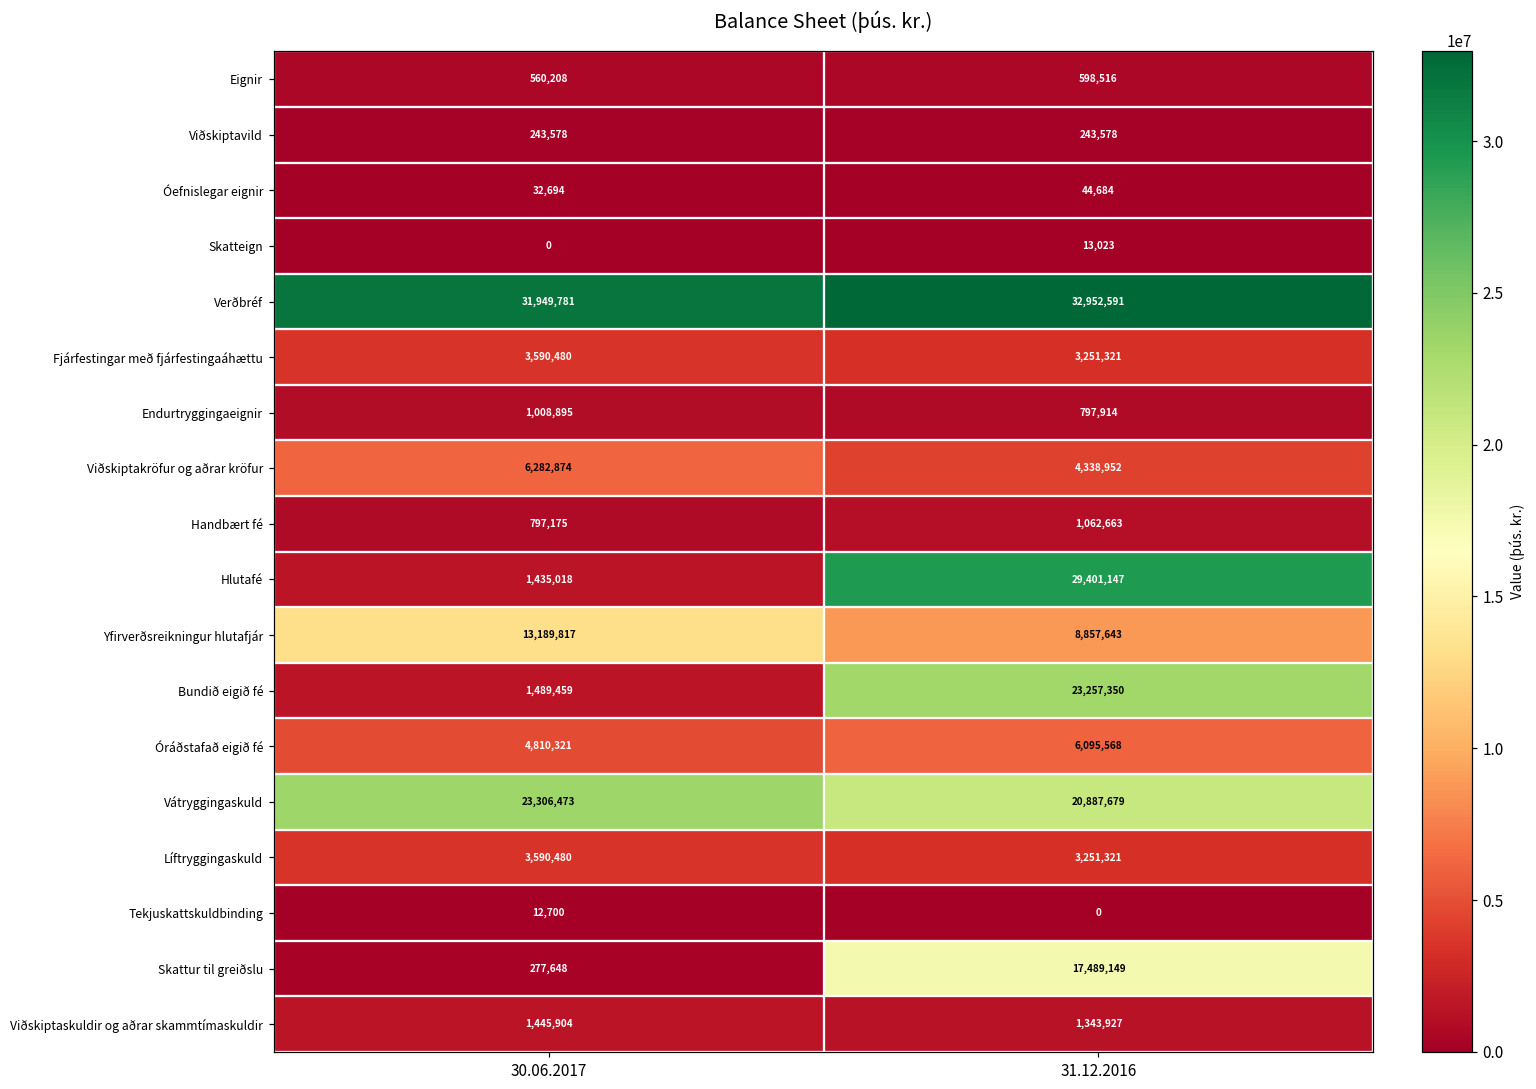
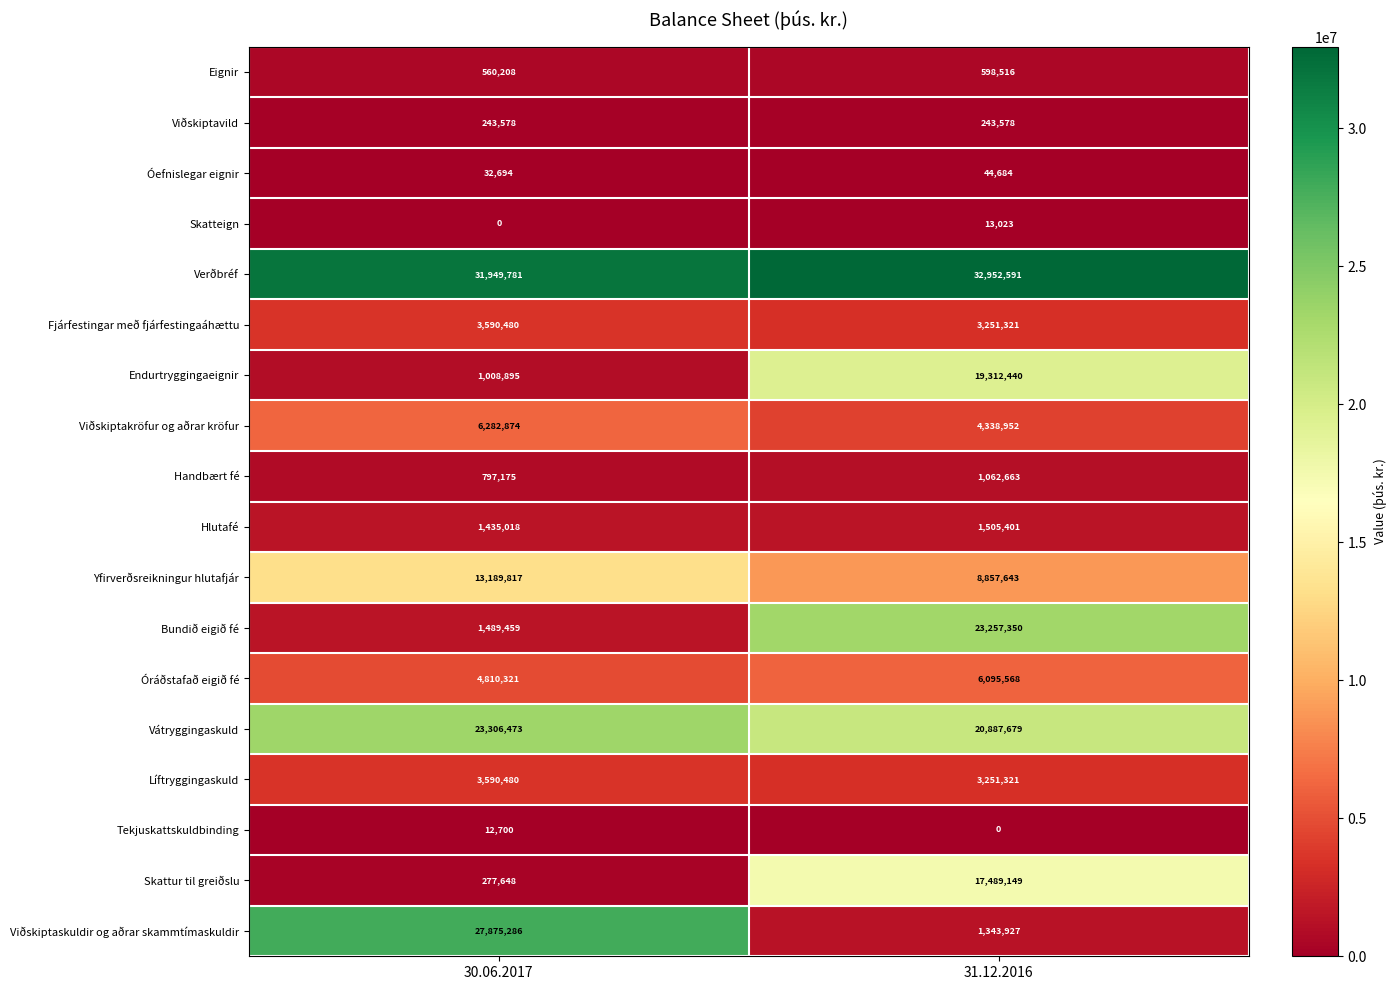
Endurtryggingaeignir, 31.12.2016: 797,914 -> 19,312,440
Hlutafé, 31.12.2016: 29,401,147 -> 1,505,401
Viðskiptaskuldir og aðrar skammtímaskuldir, 30.06.2017: 1,445,904 -> 27,875,286
